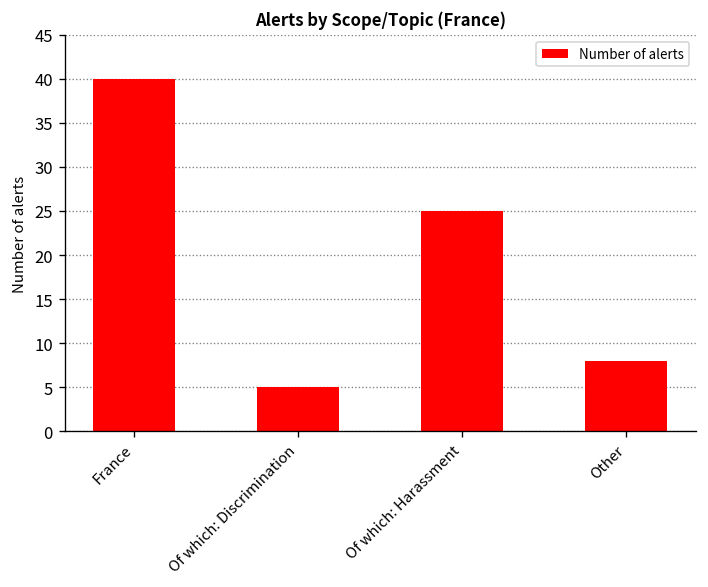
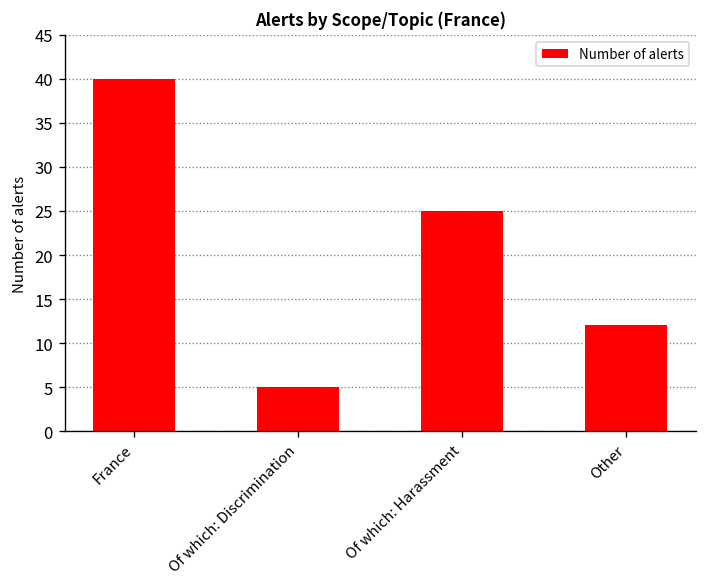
Other: 8 -> 12
